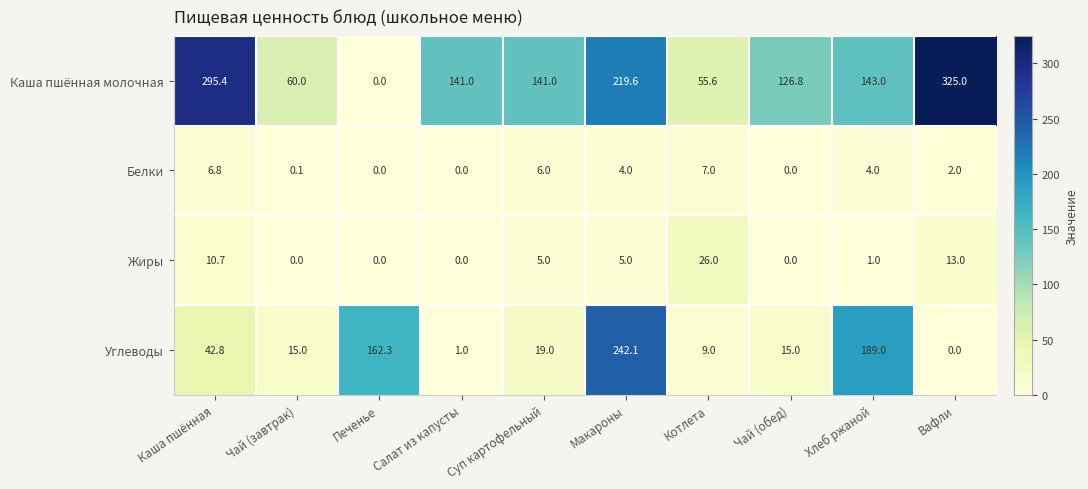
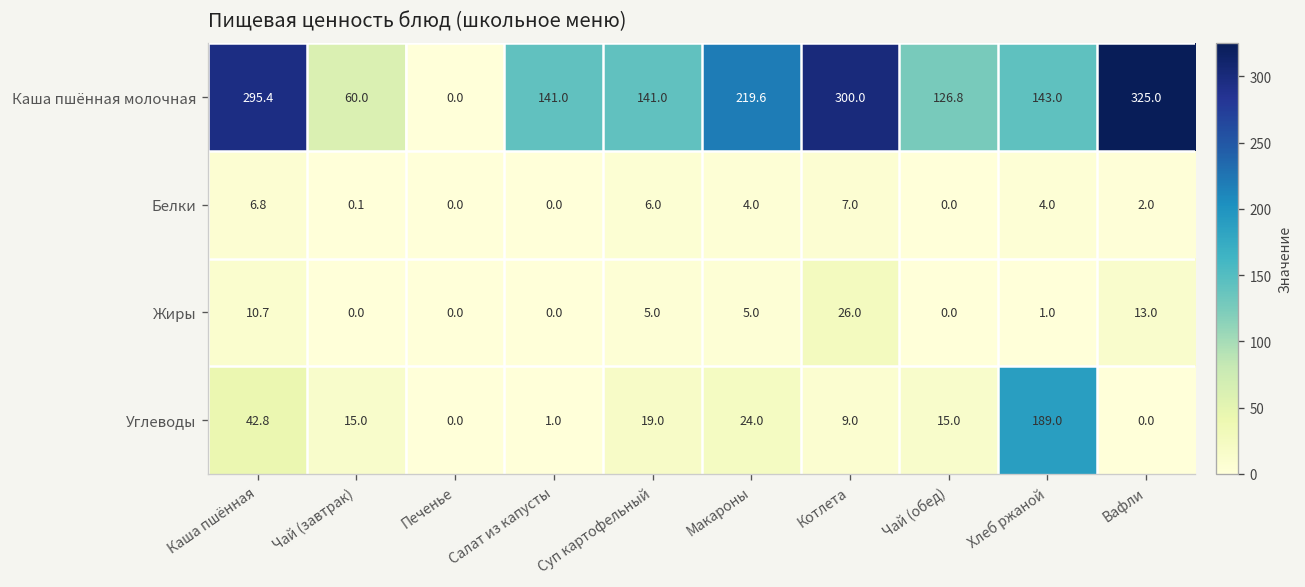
Каша пшённая молочная, Котлета: 55.6 -> 300.0
Углеводы, Печенье: 162.3 -> 0.0
Углеводы, Макароны: 242.1 -> 24.0
